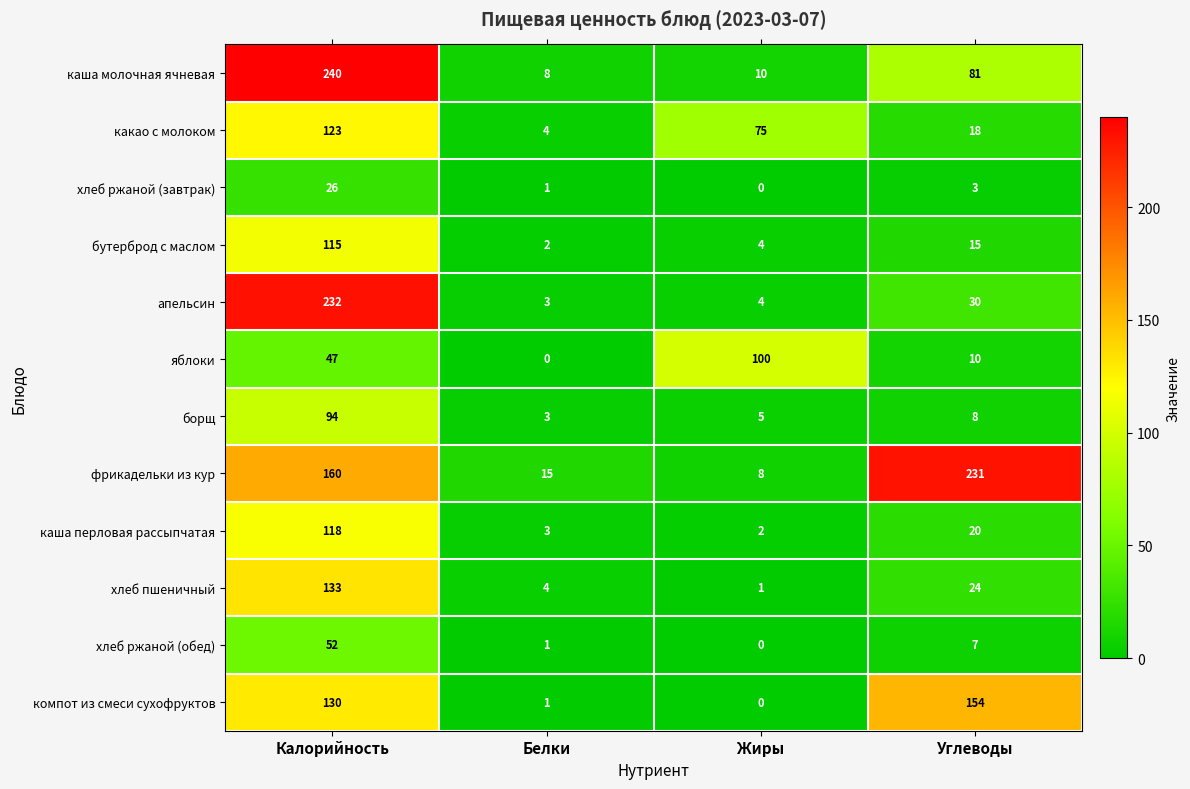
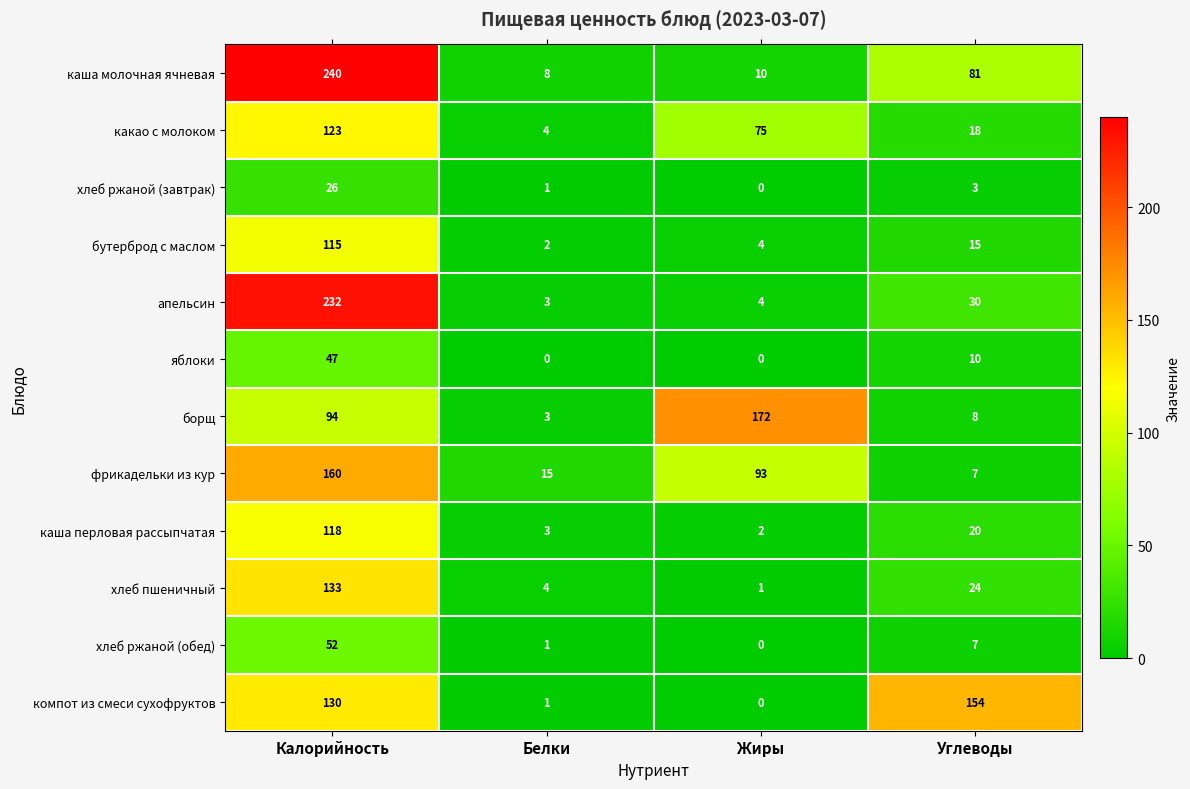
яблоки, Жиры: 100 -> 0
борщ, Жиры: 5 -> 172
фрикадельки из кур, Жиры: 8 -> 93
фрикадельки из кур, Углеводы: 231 -> 7
